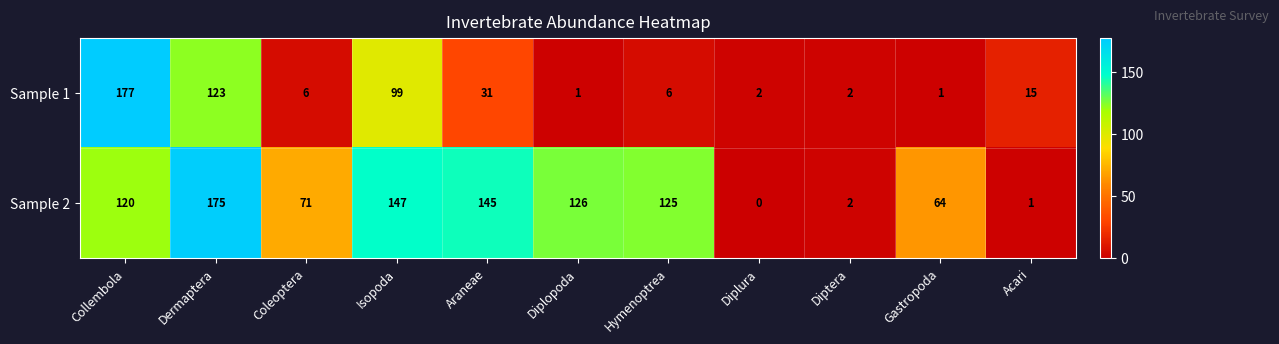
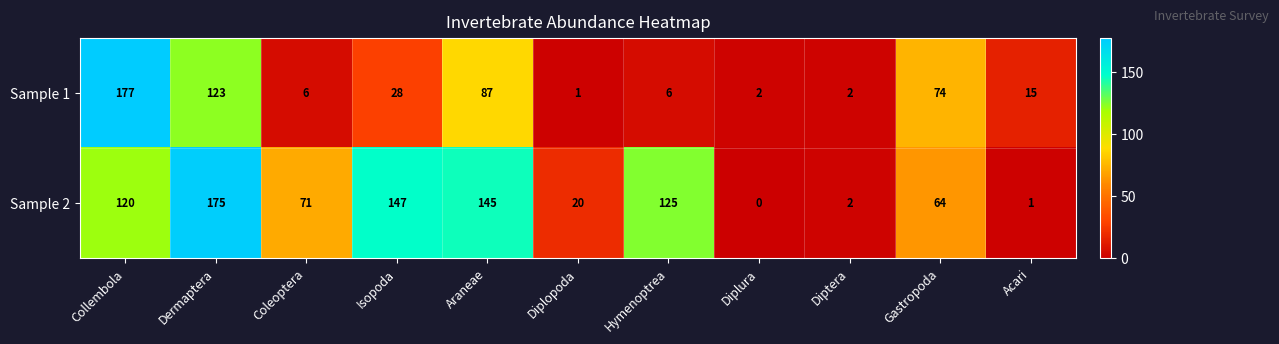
Sample 1, Isopoda: 99 -> 28
Sample 1, Araneae: 31 -> 87
Sample 1, Gastropoda: 1 -> 74
Sample 2, Diplopoda: 126 -> 20
